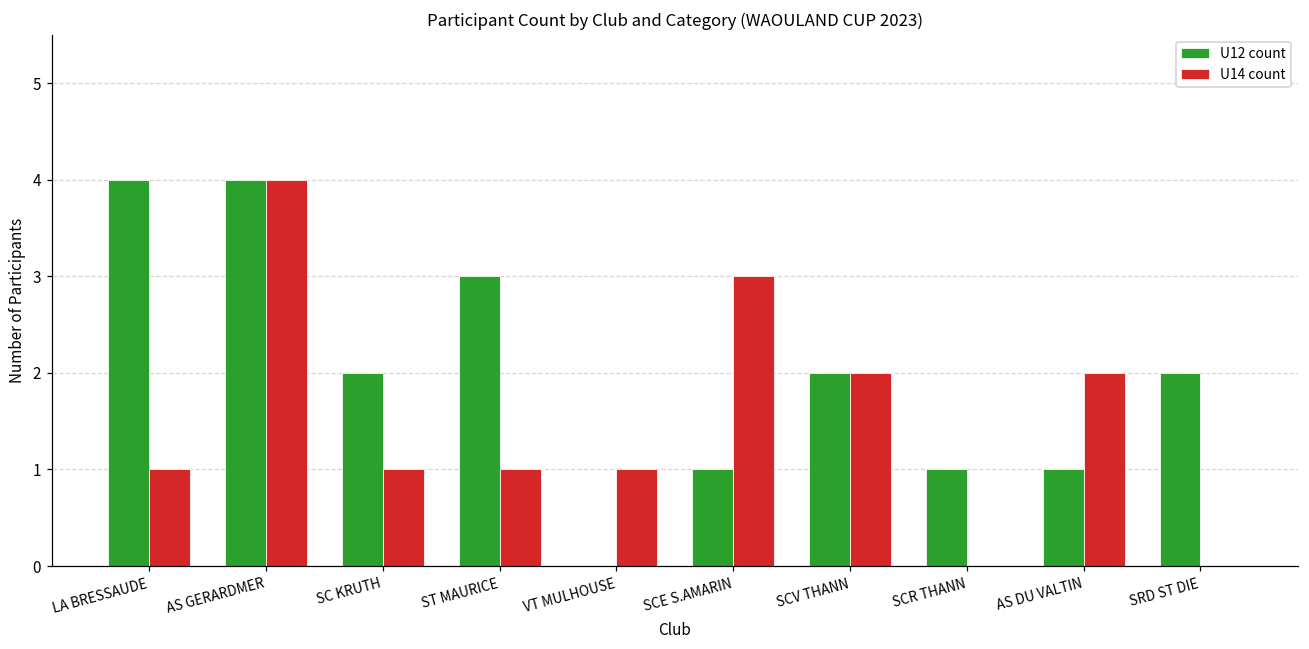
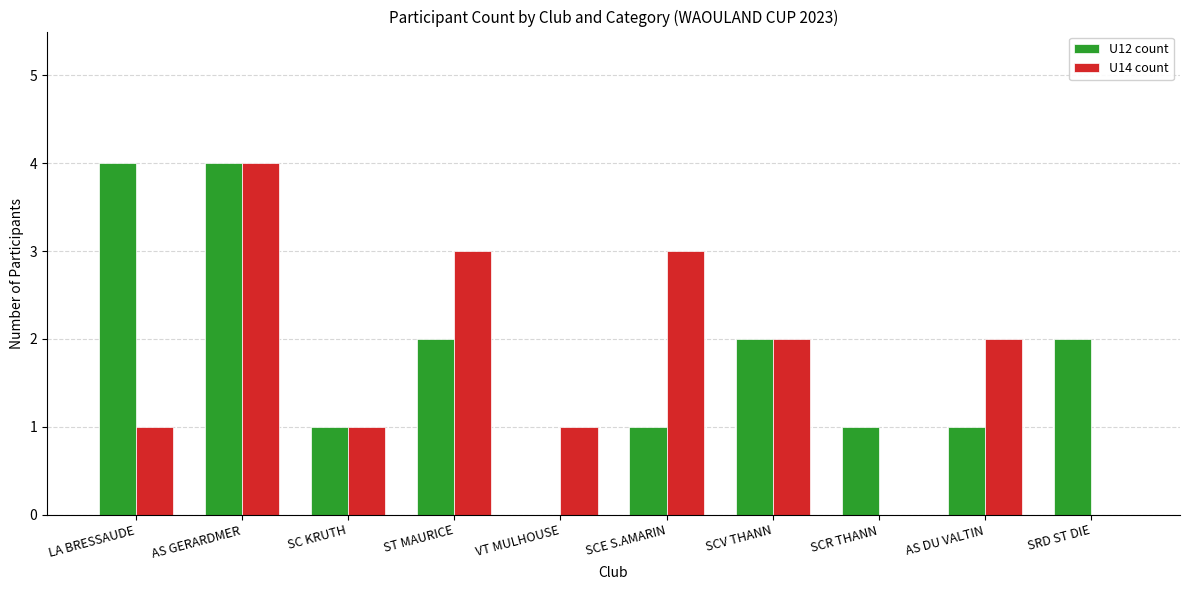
U12 count, SC KRUTH: 2 -> 1
U12 count, ST MAURICE: 3 -> 2
U14 count, ST MAURICE: 1 -> 3
